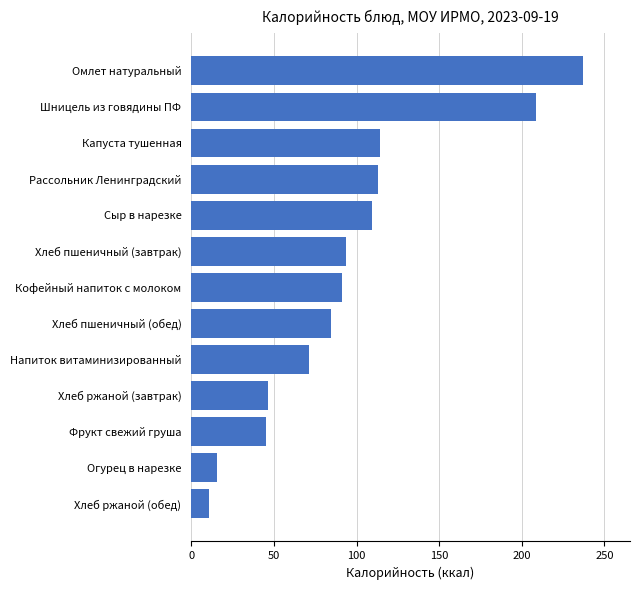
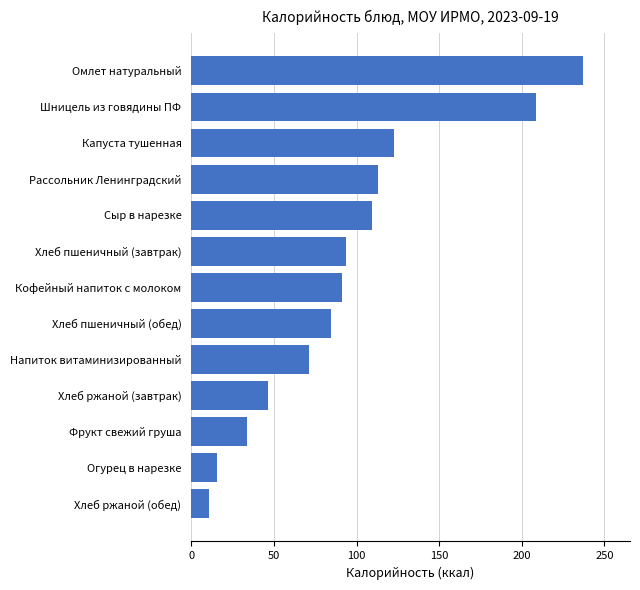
Капуста тушенная: 114 -> 123
Фрукт свежий груша: 46 -> 34
